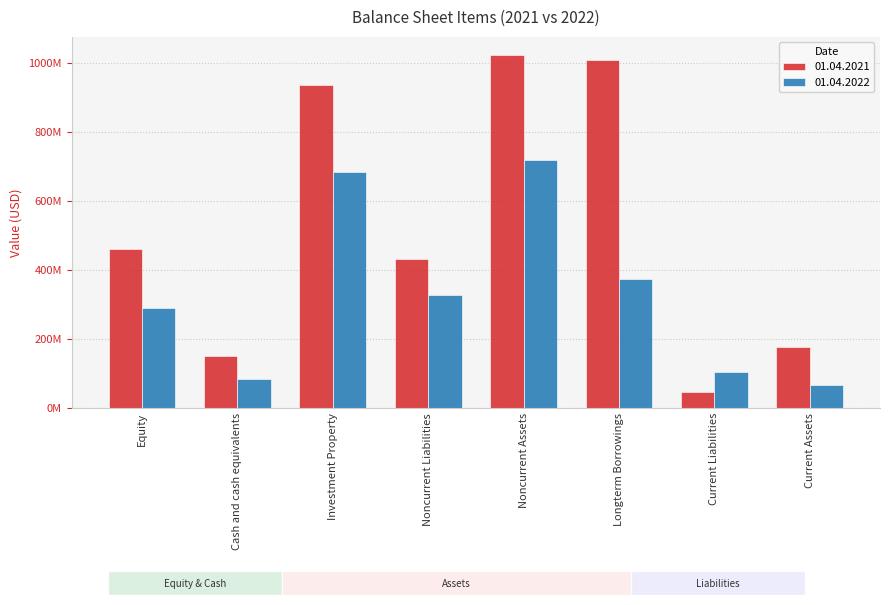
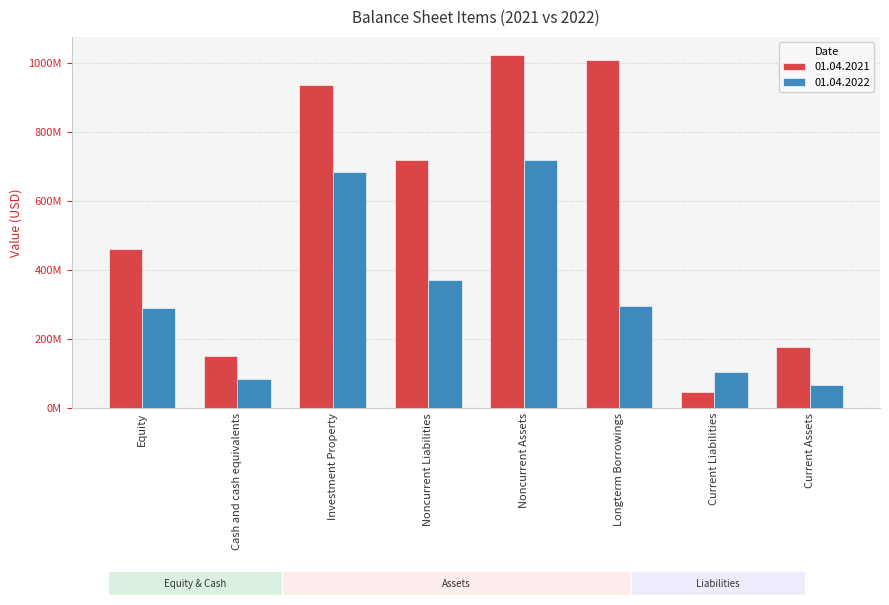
01.04.2021, Noncurrent Liabilities: 430000000 -> 720000000
01.04.2022, Noncurrent Liabilities: 330000000 -> 370000000
01.04.2022, Longterm Borrowings: 370000000 -> 300000000
